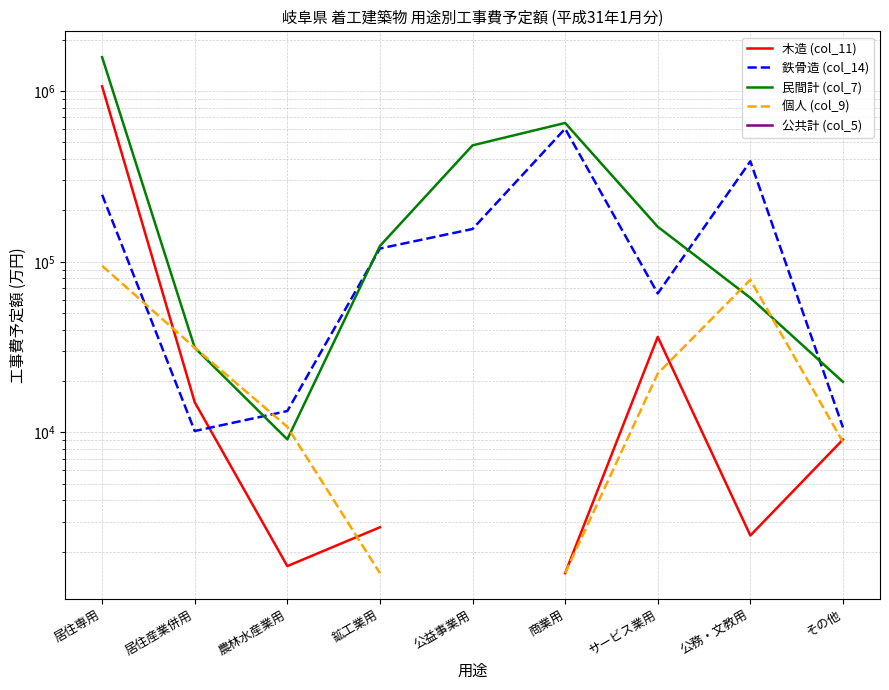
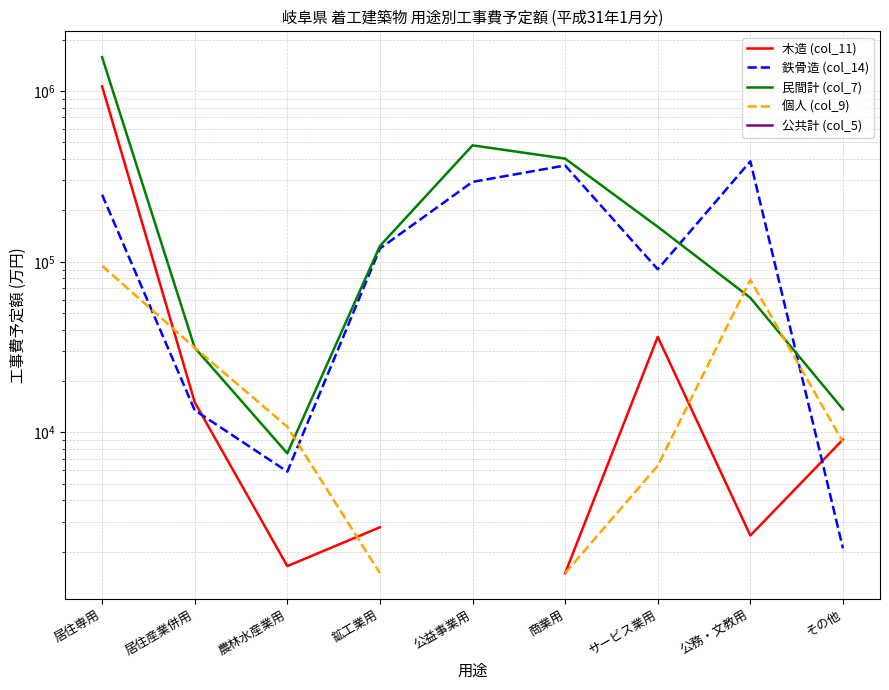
鉄骨造 (col_14), 居住産業併用: 10000 -> 14000
鉄骨造 (col_14), 農林水産業用: 13000 -> 5900
民間計 (col_7), 農林水産業用: 9000 -> 8000
鉄骨造 (col_14), 公益事業用: 160000 -> 290000
鉄骨造 (col_14), 商業用: 600000 -> 370000
民間計 (col_7), 商業用: 650000 -> 400000
鉄骨造 (col_14), サービス業用: 65000 -> 90000
個人 (col_9), サービス業用: 22000 -> 6400
鉄骨造 (col_14), その他: 11000 -> 2100
民間計 (col_7), その他: 20000 -> 14000
